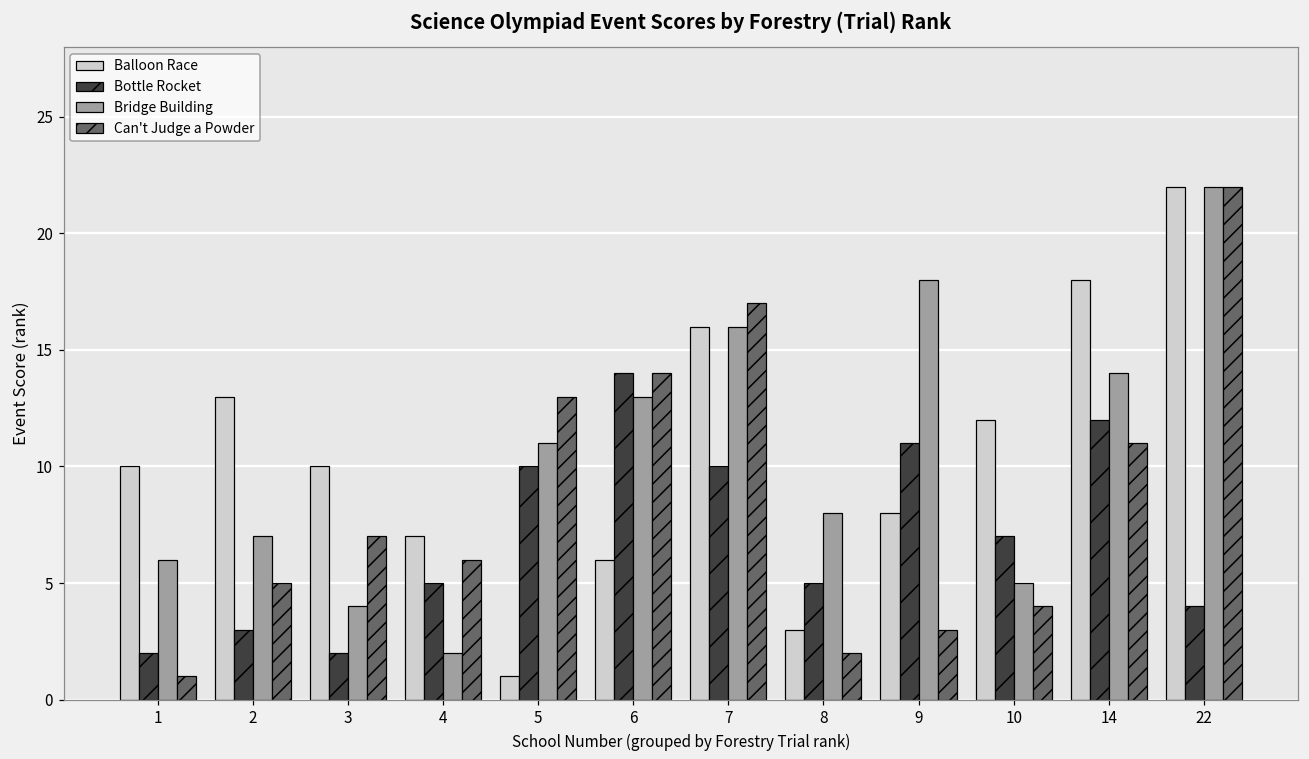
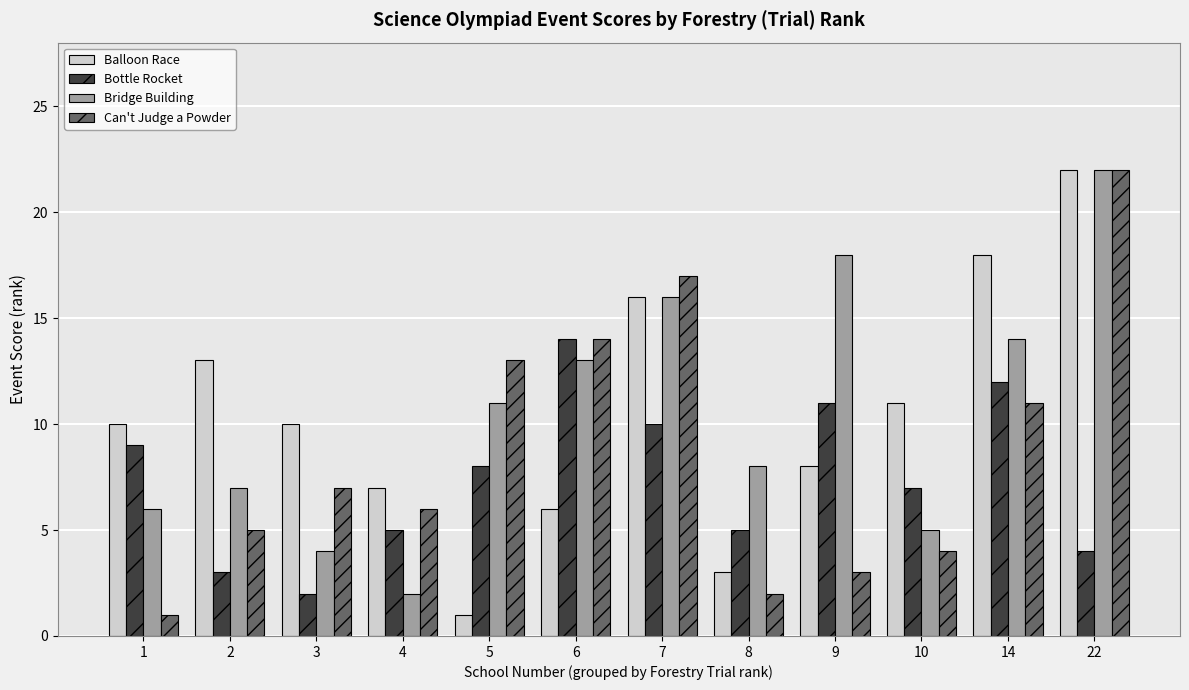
Bottle Rocket, 1: 2 -> 9
Bottle Rocket, 5: 10 -> 8
Balloon Race, 10: 12 -> 11
